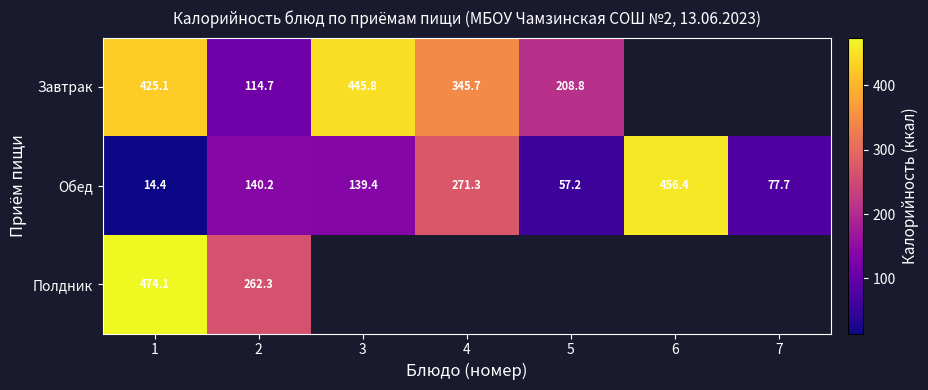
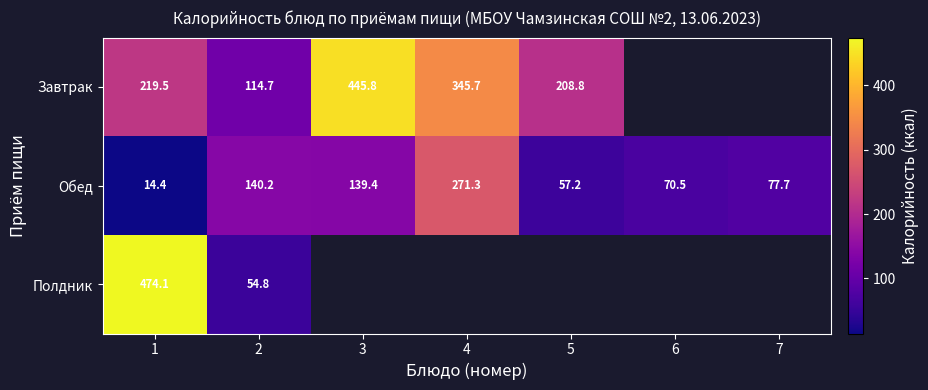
Завтрак, 1: 425.1 -> 219.5
Обед, 6: 456.4 -> 70.5
Полдник, 2: 262.3 -> 54.8
